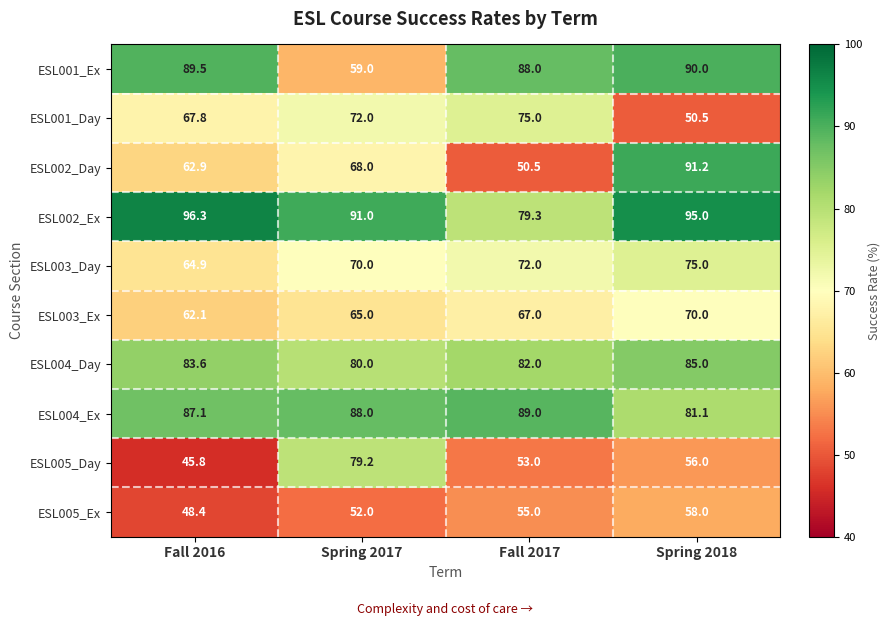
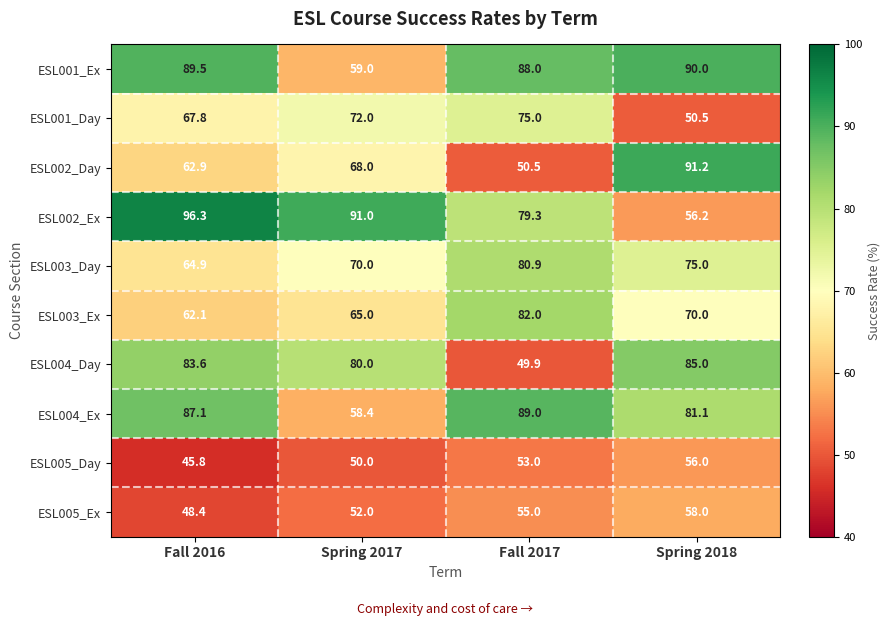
ESL002_Ex, Spring 2018: 95.0 -> 56.2
ESL003_Day, Fall 2017: 72.0 -> 80.9
ESL003_Ex, Fall 2017: 67.0 -> 82.0
ESL004_Day, Fall 2017: 82.0 -> 49.9
ESL004_Ex, Spring 2017: 88.0 -> 58.4
ESL005_Day, Spring 2017: 79.2 -> 50.0
